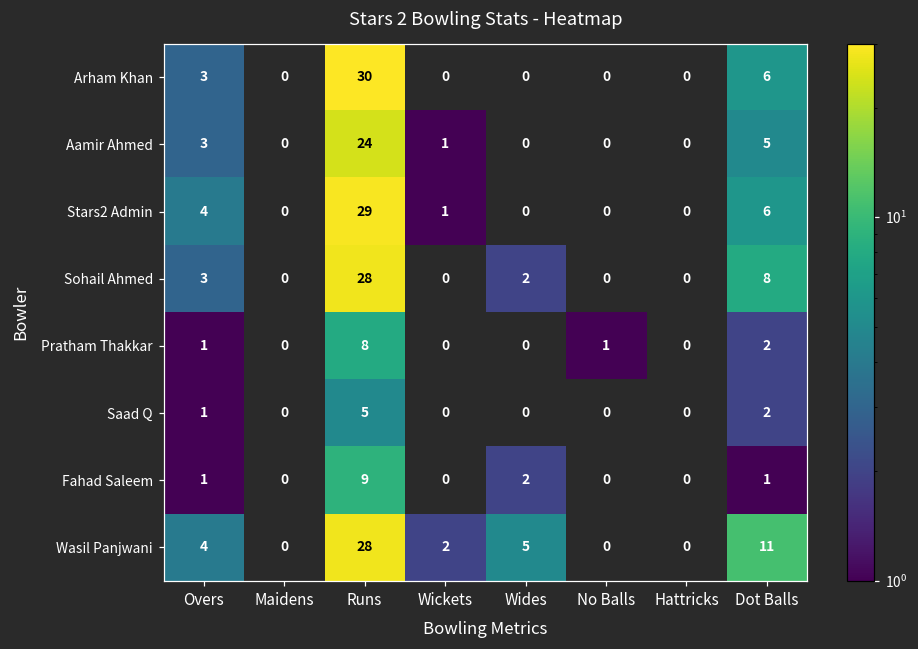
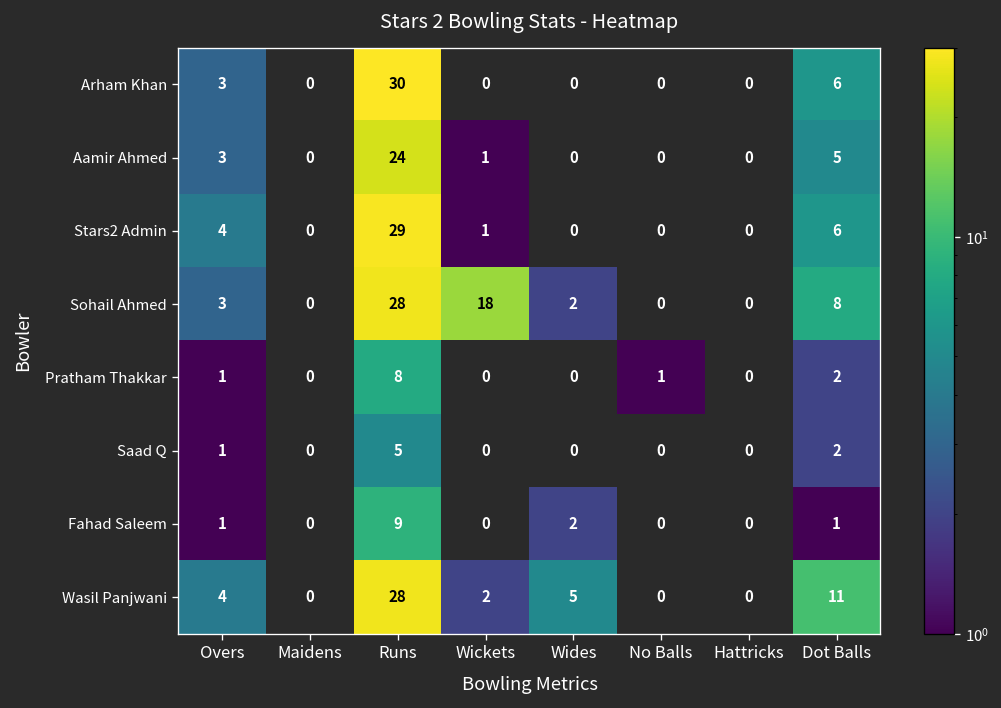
Sohail Ahmed, Wickets: 0 -> 18
